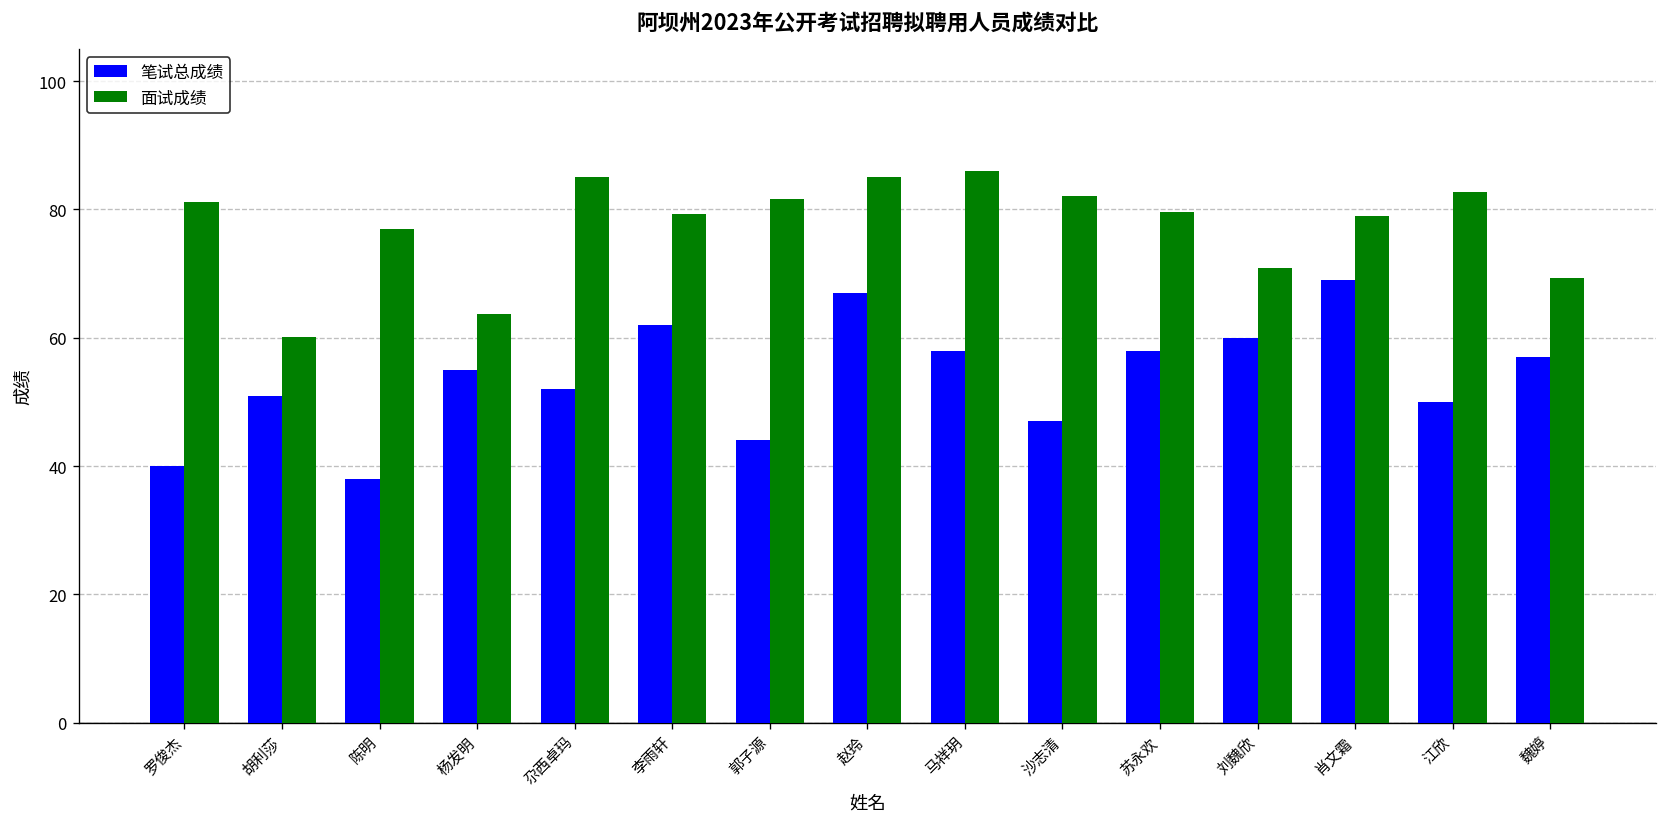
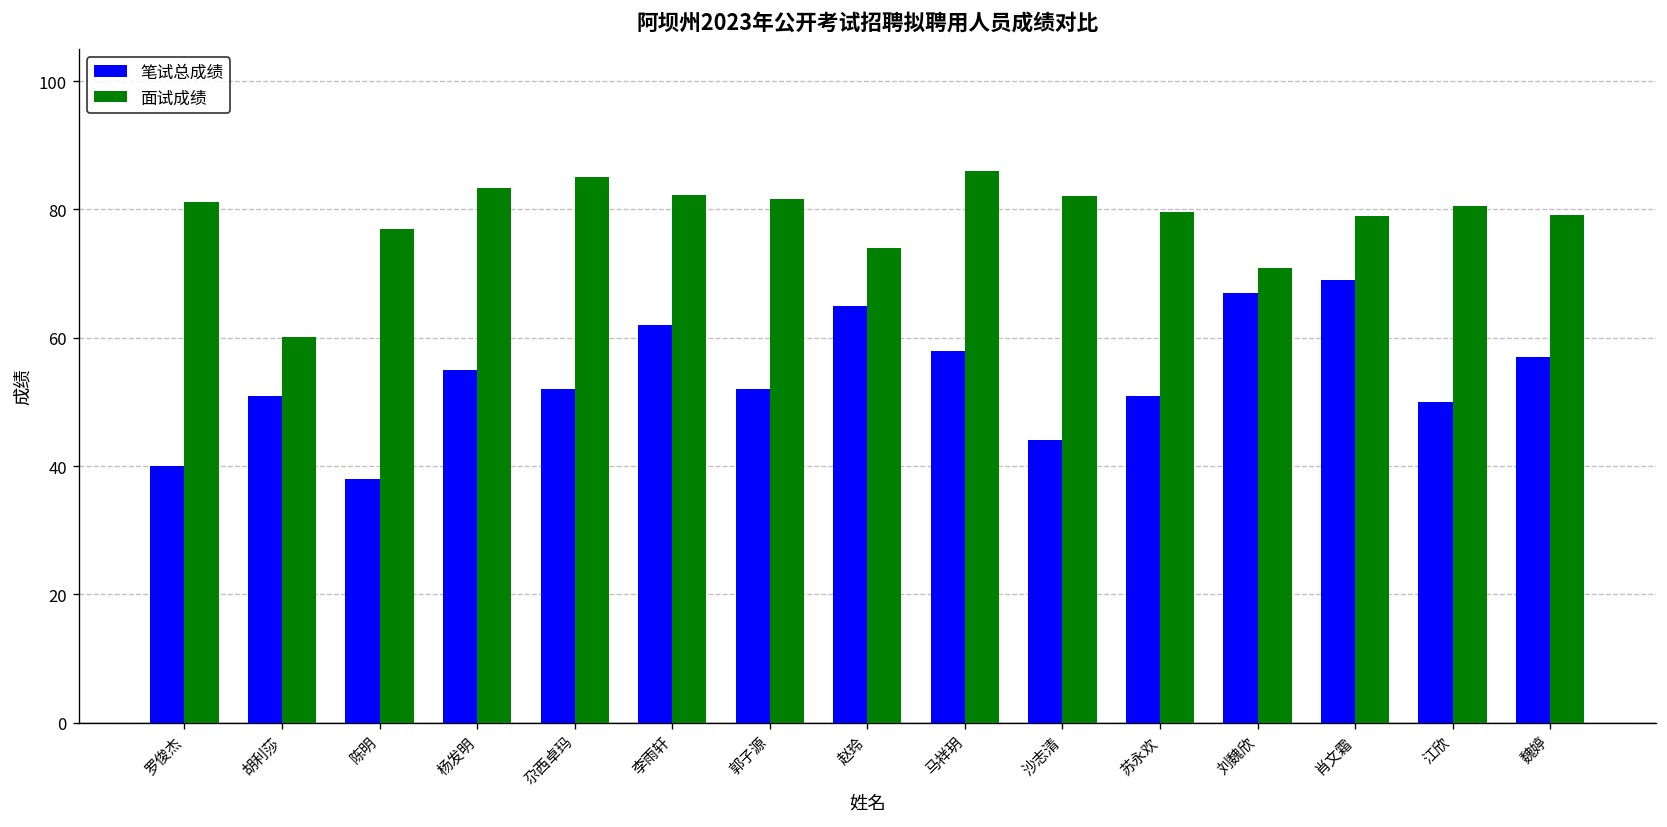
面试成绩, 杨发明: 64 -> 83
面试成绩, 李雨轩: 79 -> 82
笔试总成绩, 郭子源: 44 -> 52
笔试总成绩, 赵玲: 67 -> 65
面试成绩, 赵玲: 85 -> 74
笔试总成绩, 沙志清: 47 -> 44
笔试总成绩, 苏永欢: 58 -> 51
笔试总成绩, 刘魏欣: 60 -> 67
面试成绩, 江欣: 83 -> 81
面试成绩, 魏婷: 69 -> 79
